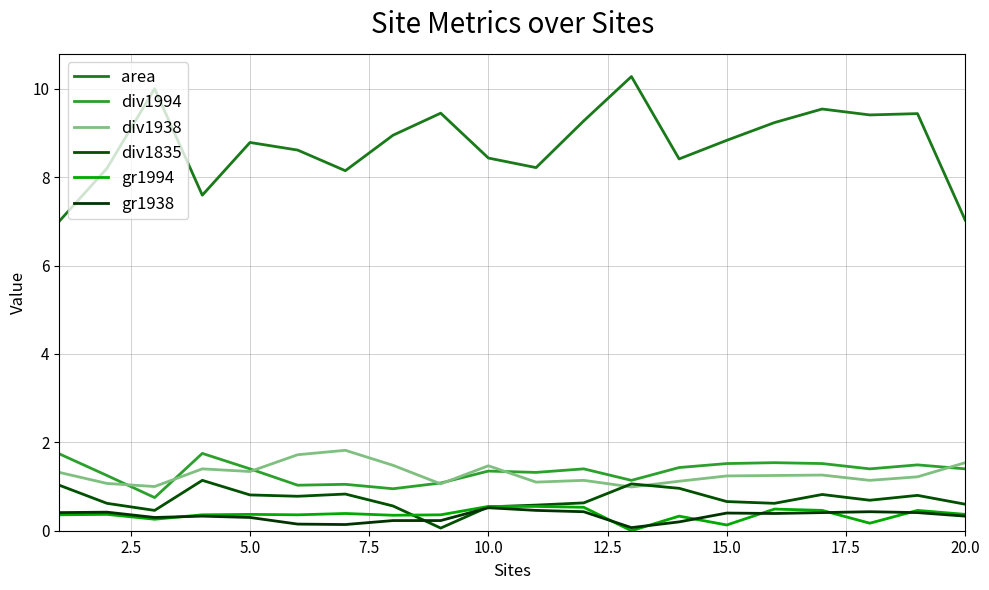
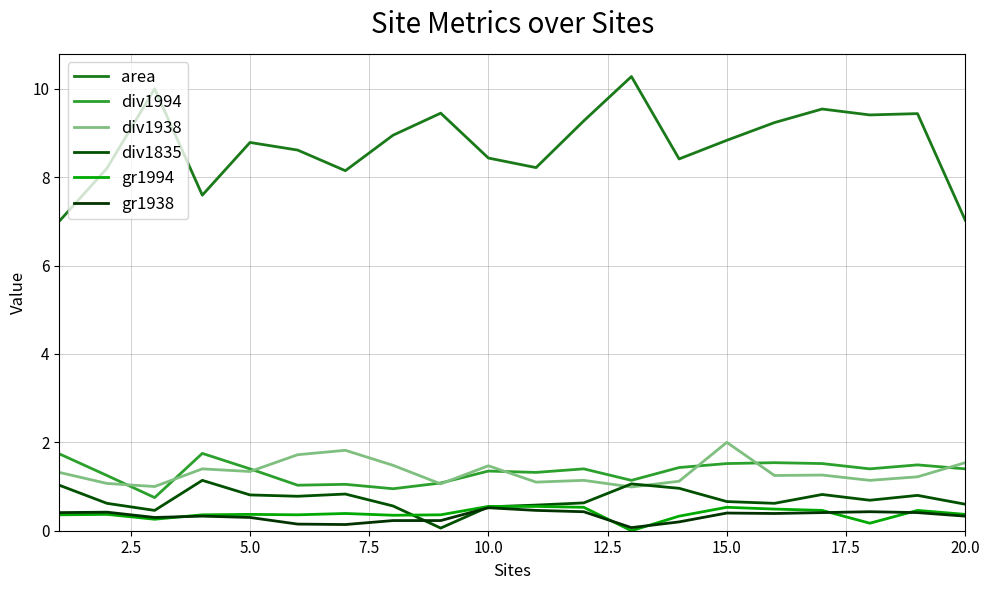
div1938, 15.0: 1.2 -> 2.0
gr1994, 15.0: 0.1 -> 0.5
